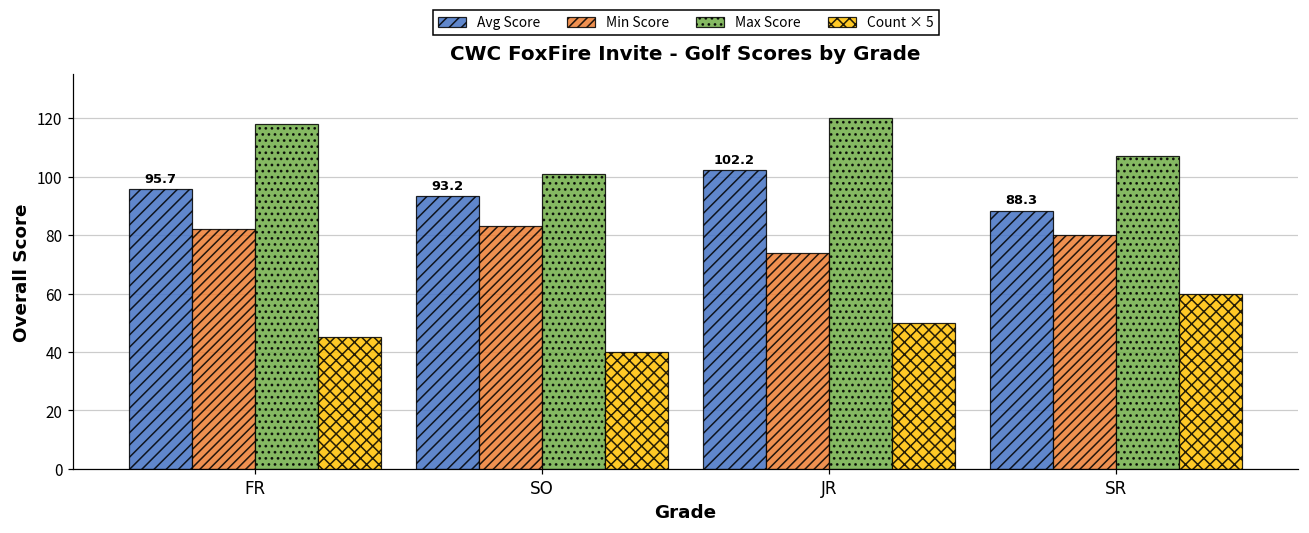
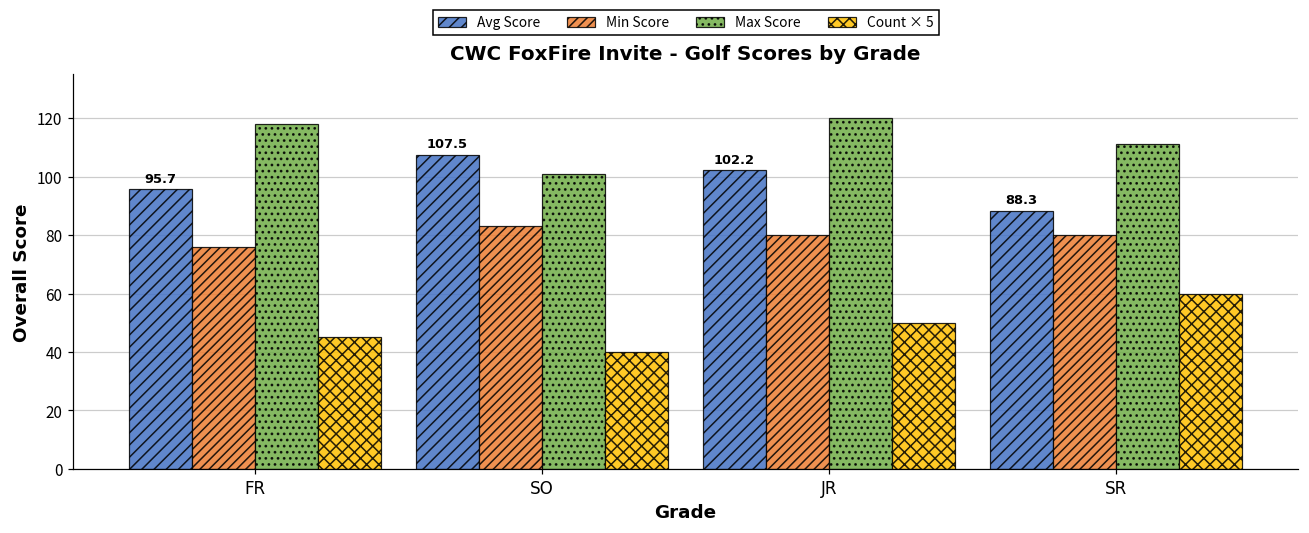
Min Score, FR: 82 -> 76
Avg Score, SO: 93.2 -> 107.5
Min Score, JR: 74 -> 80
Max Score, SR: 107 -> 111
